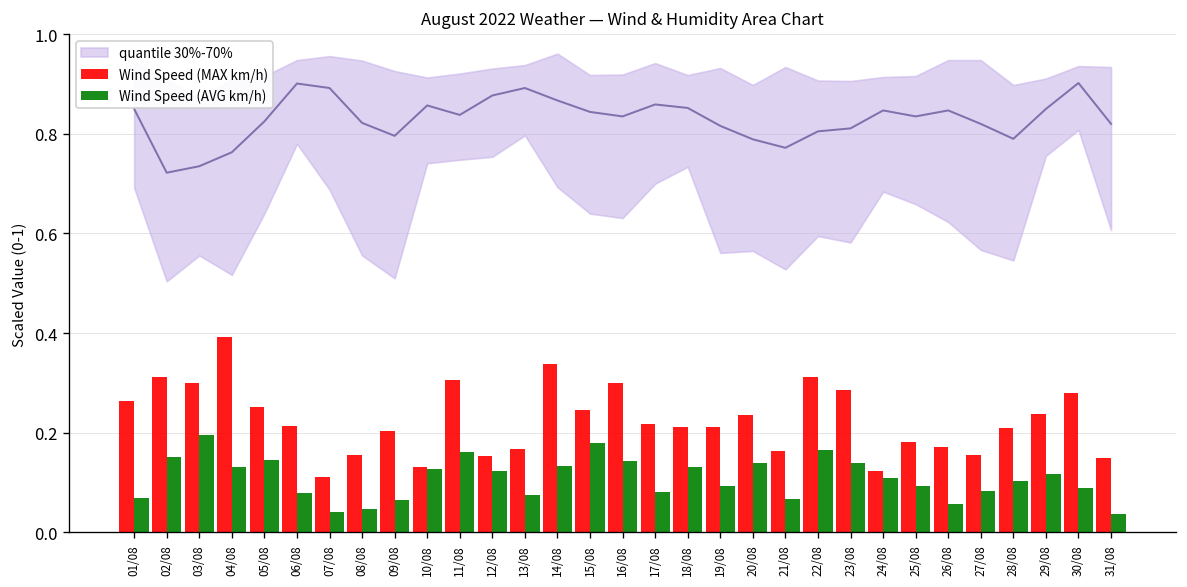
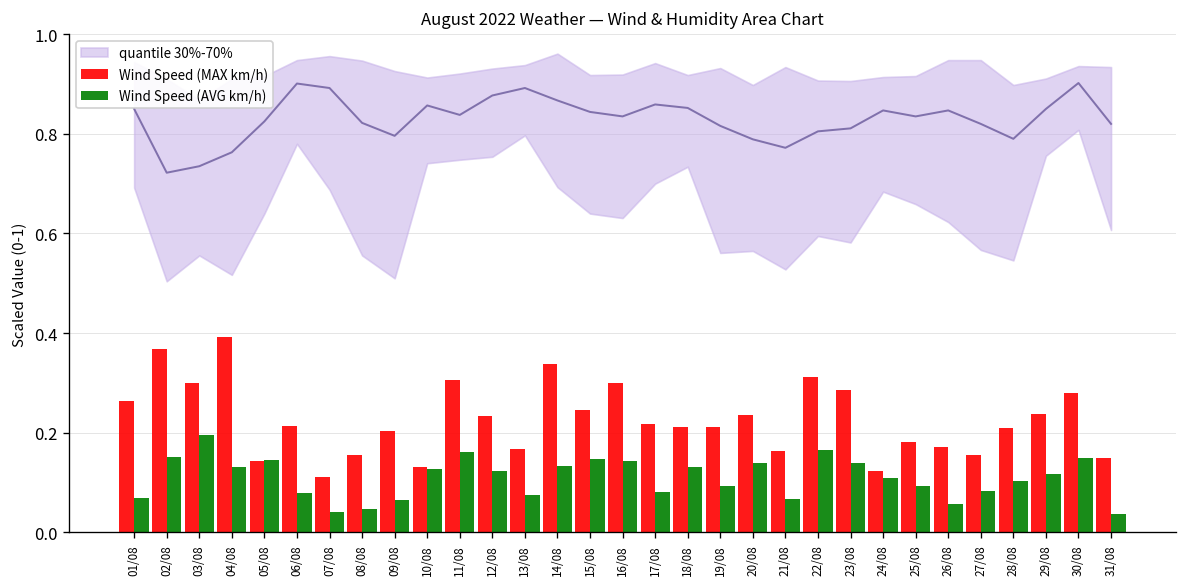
Wind Speed (MAX km/h), 02/08: 0.31 -> 0.37
Wind Speed (MAX km/h), 05/08: 0.25 -> 0.14
Wind Speed (MAX km/h), 12/08: 0.15 -> 0.23
Wind Speed (AVG km/h), 15/08: 0.18 -> 0.15
Wind Speed (AVG km/h), 30/08: 0.09 -> 0.15
